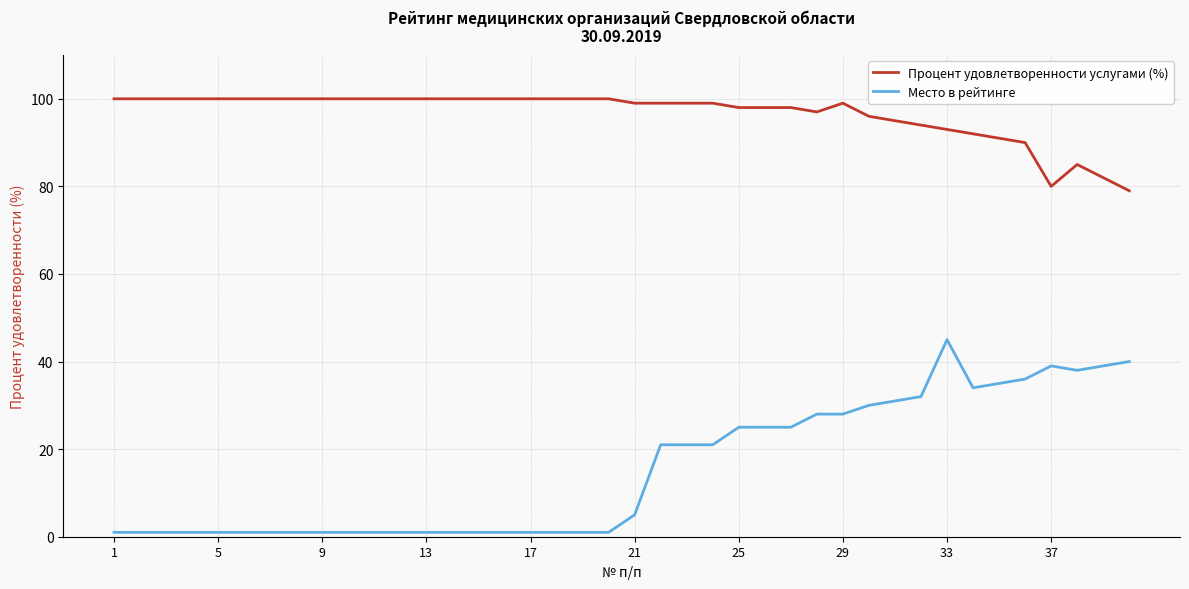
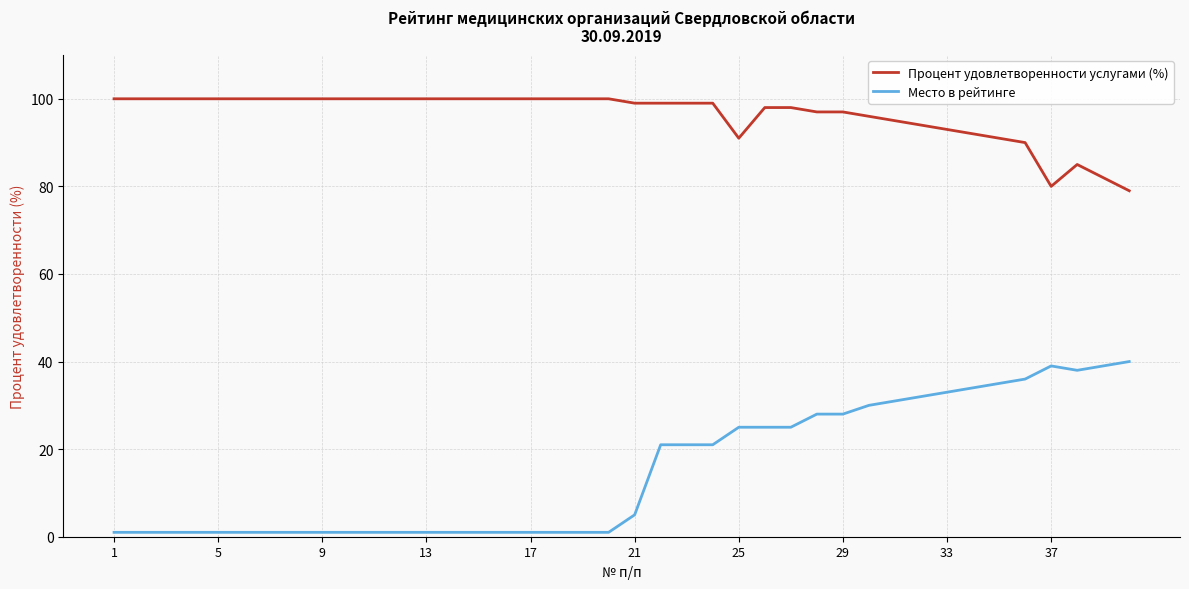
Процент удовлетворенности услугами (%), 25: 98 -> 91
Процент удовлетворенности услугами (%), 29: 99 -> 97
Место в рейтинге, 33: 45 -> 33
